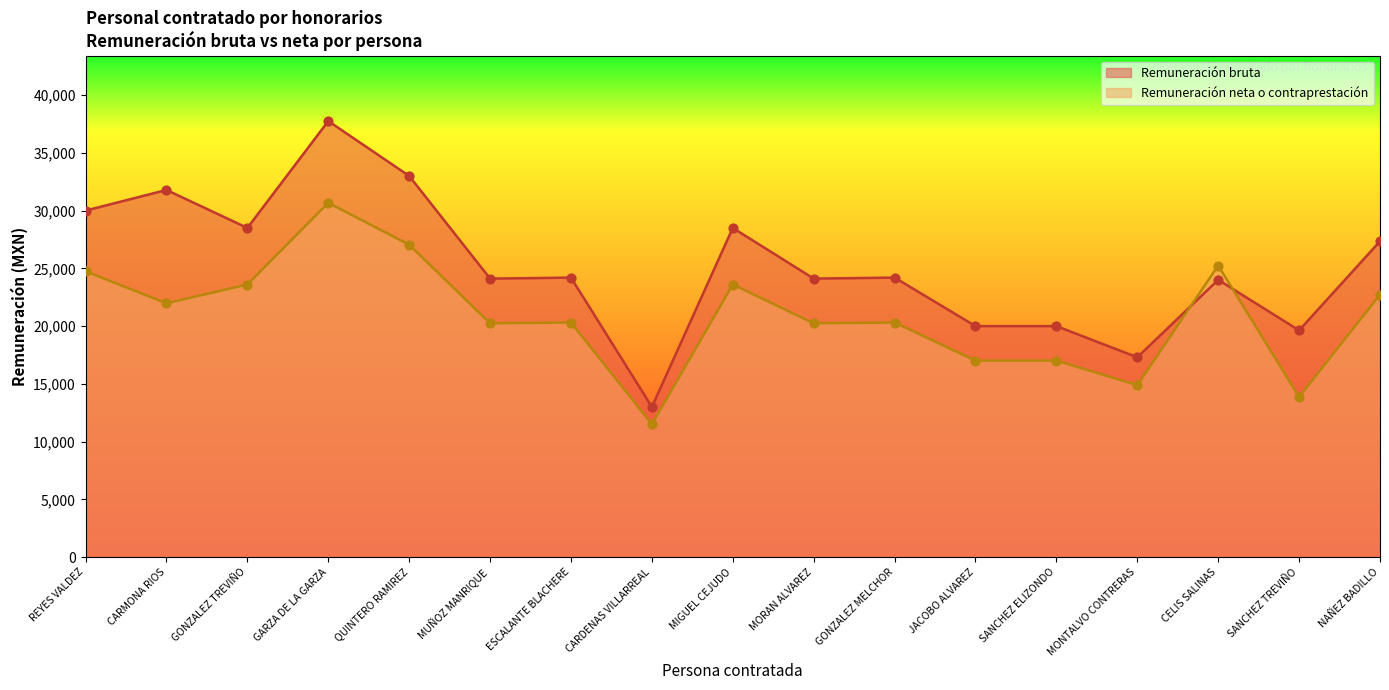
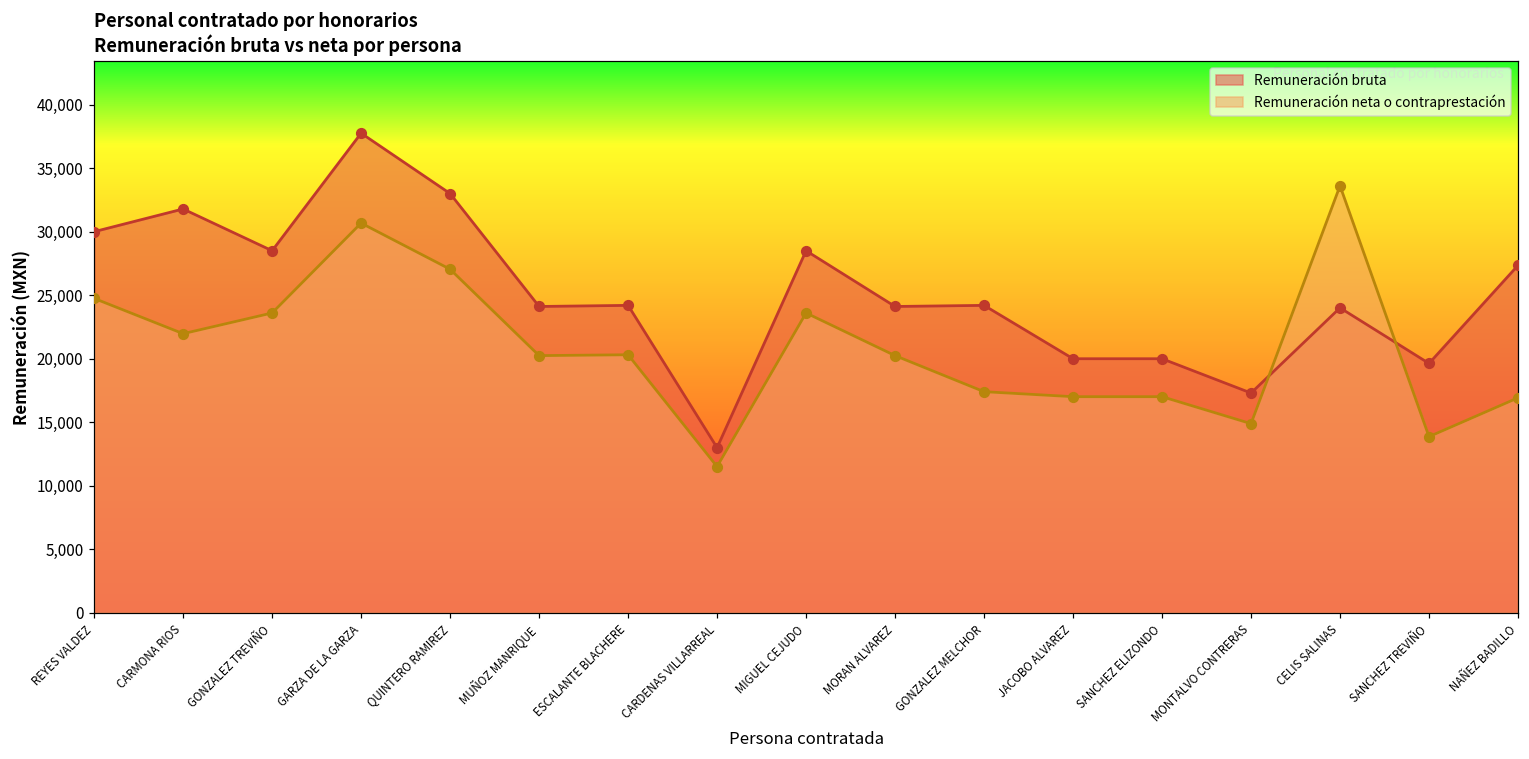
Remuneración neta o contraprestación, GONZALEZ MELCHOR: 20,300 -> 17,400
Remuneración neta o contraprestación, CELIS SALINAS: 25,200 -> 33,600
Remuneración neta o contraprestación, NAÑEZ BADILLO: 22,700 -> 16,900
